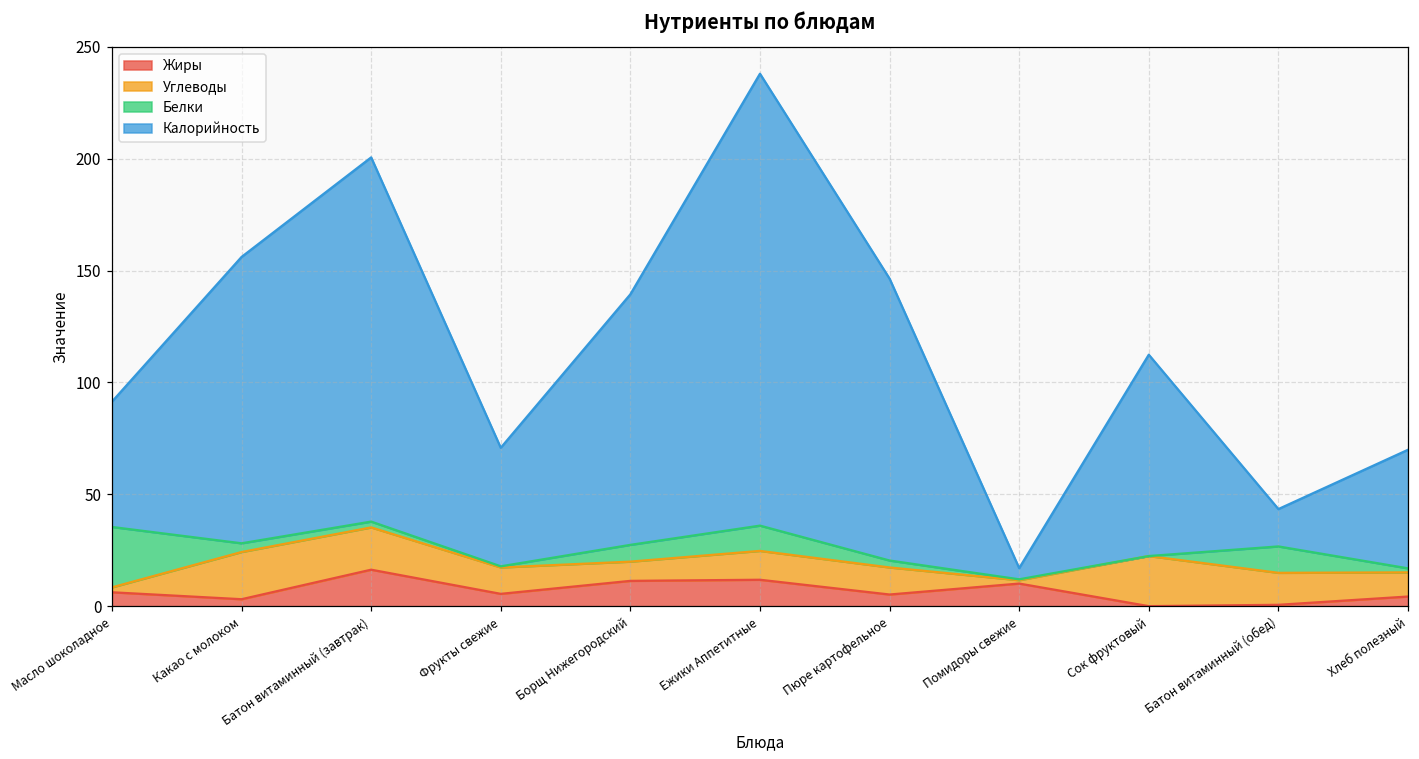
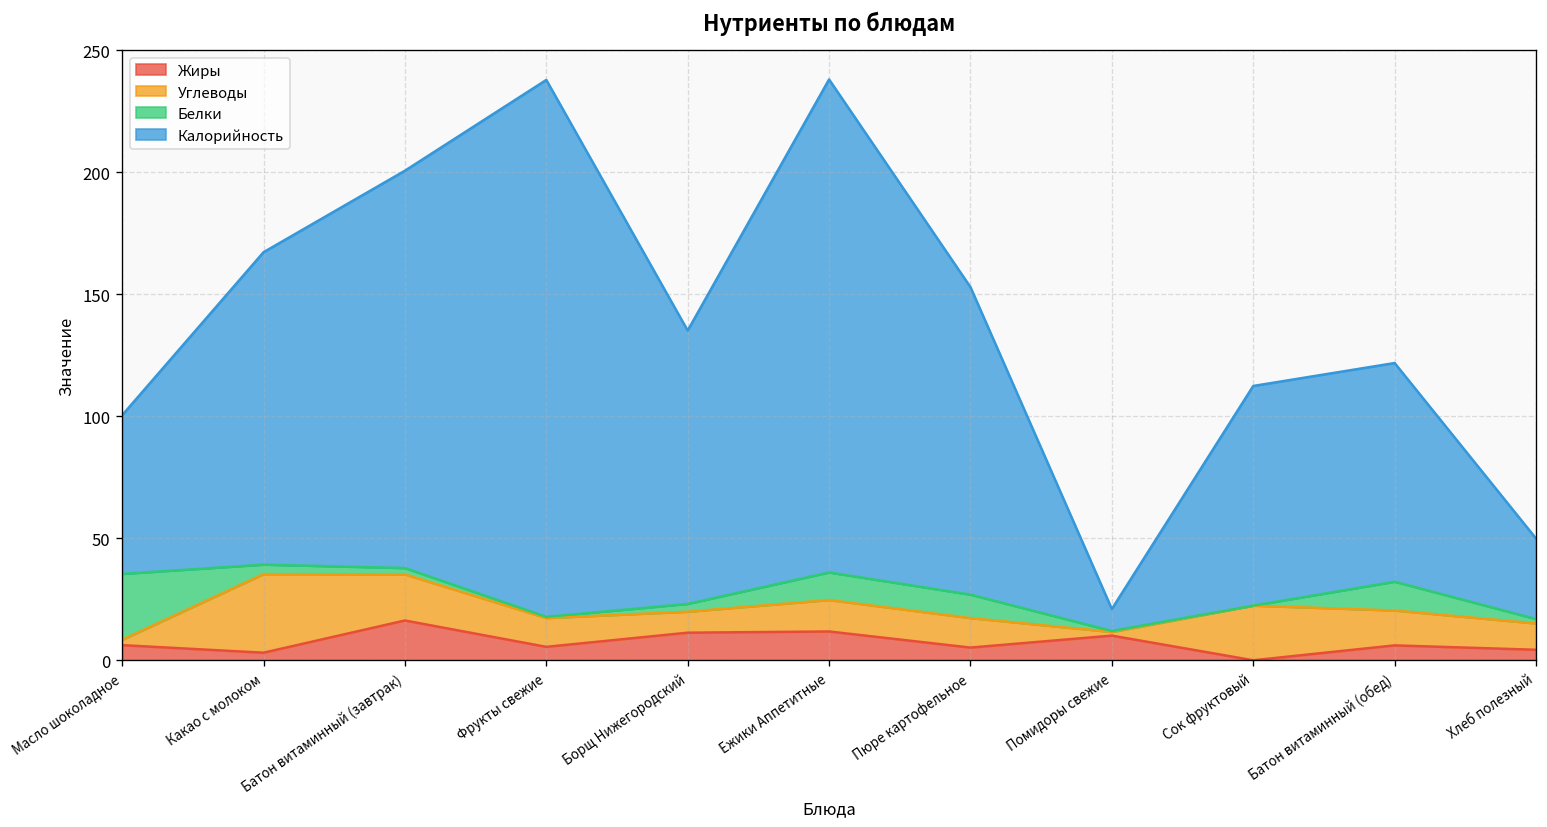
Калорийность, Масло шоколадное: 56 -> 65
Углеводы, Какао с молоком: 21 -> 32
Калорийность, Фрукты свежие: 53 -> 220
Белки, Борщ Нижегородский: 8 -> 3
Белки, Пюре картофельное: 3 -> 10
Калорийность, Помидоры свежие: 5 -> 9
Жиры, Батон витаминный (обед): 1 -> 6
Калорийность, Батон витаминный (обед): 17 -> 90
Калорийность, Хлеб полезный: 53 -> 33
